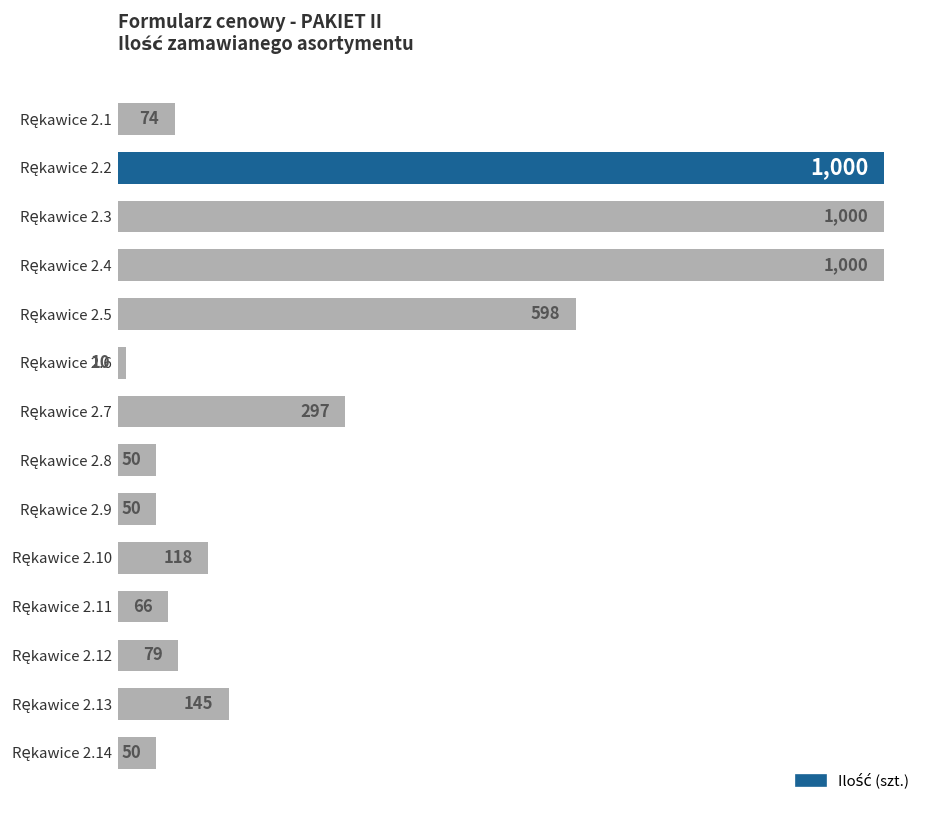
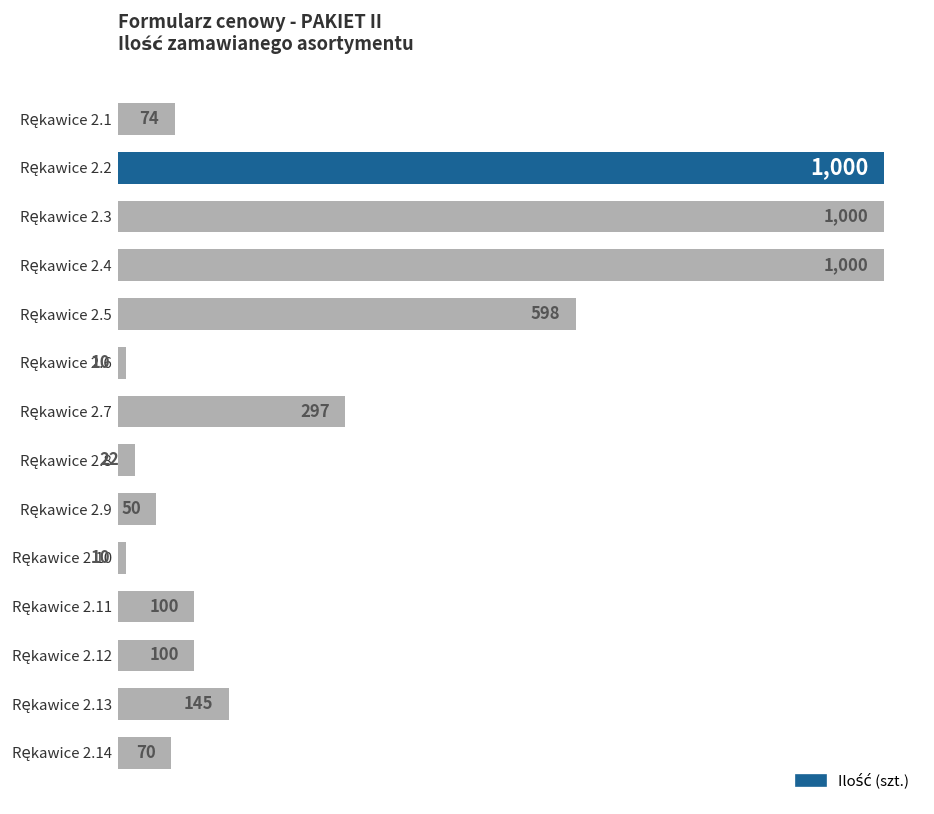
Rękawice 2.8: 50 -> 22
Rękawice 2.10: 118 -> 10
Rękawice 2.11: 66 -> 100
Rękawice 2.12: 79 -> 100
Rękawice 2.14: 50 -> 70
